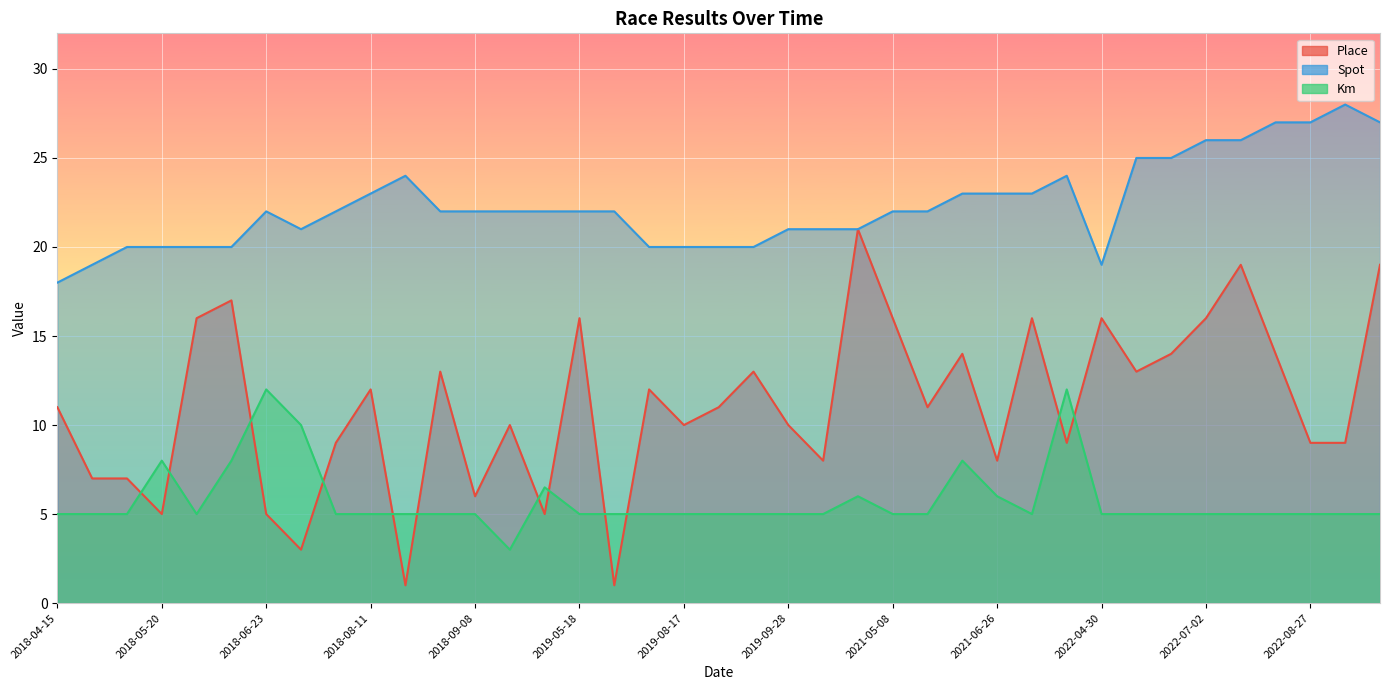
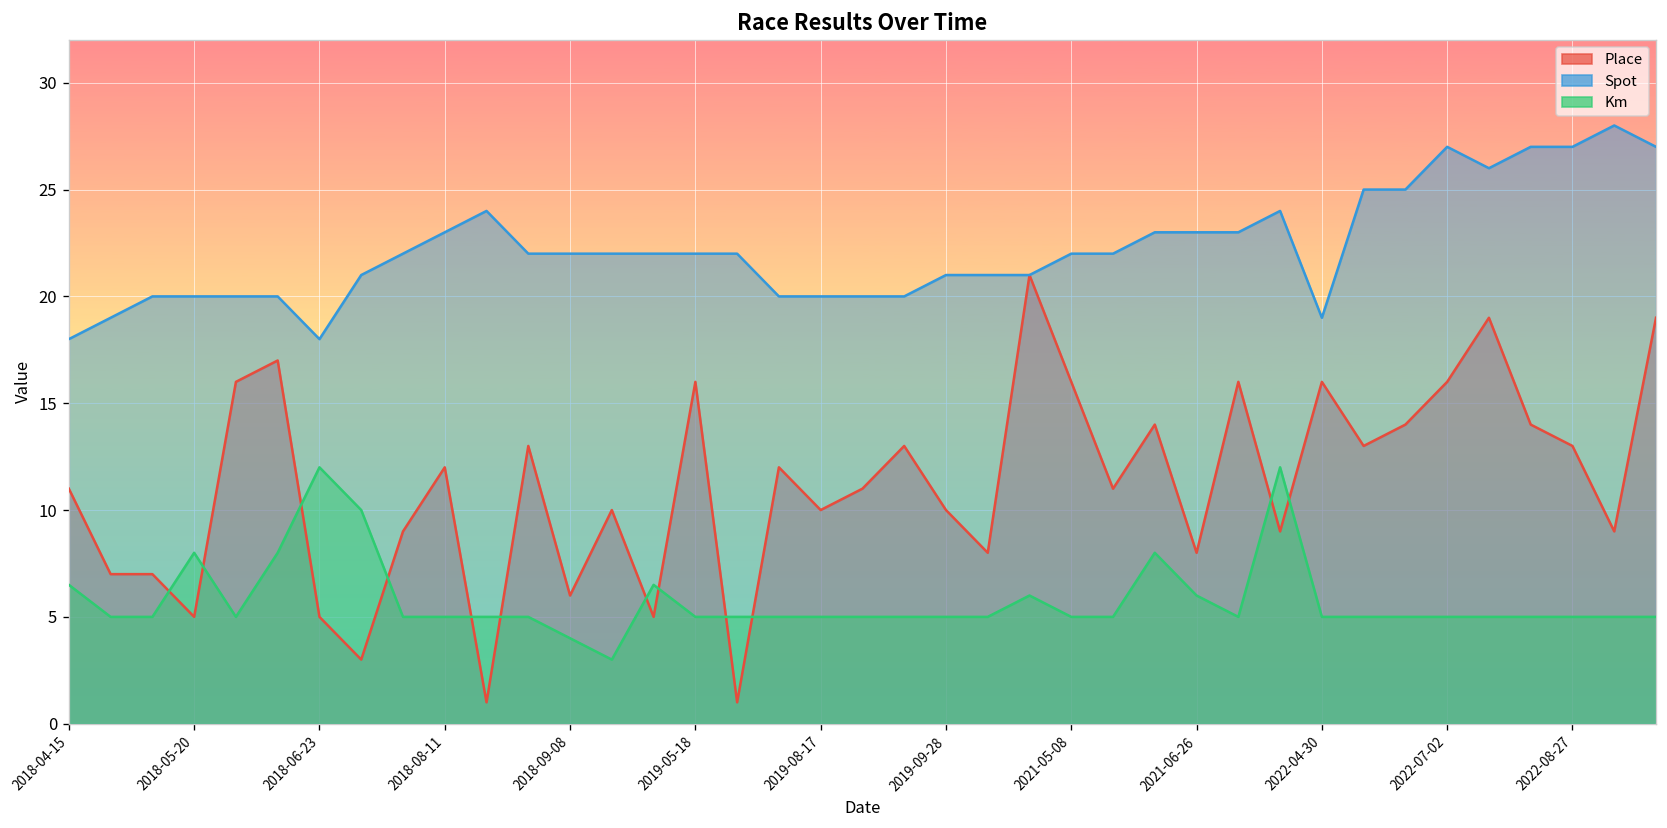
Km, 2018-04-15: 5.0 -> 6.5
Spot, 2018-06-23: 22 -> 18
Km, 2018-09-08: 5 -> 4
Spot, 2022-07-02: 26 -> 27
Place, 2022-08-27: 9 -> 13
